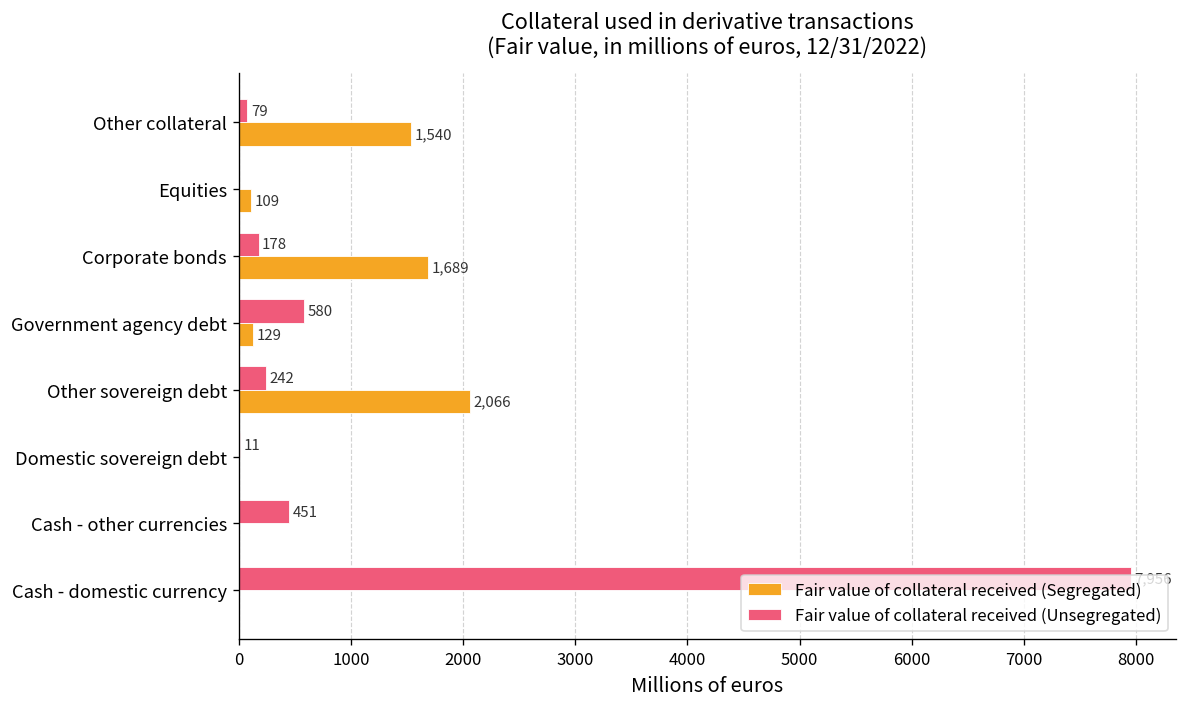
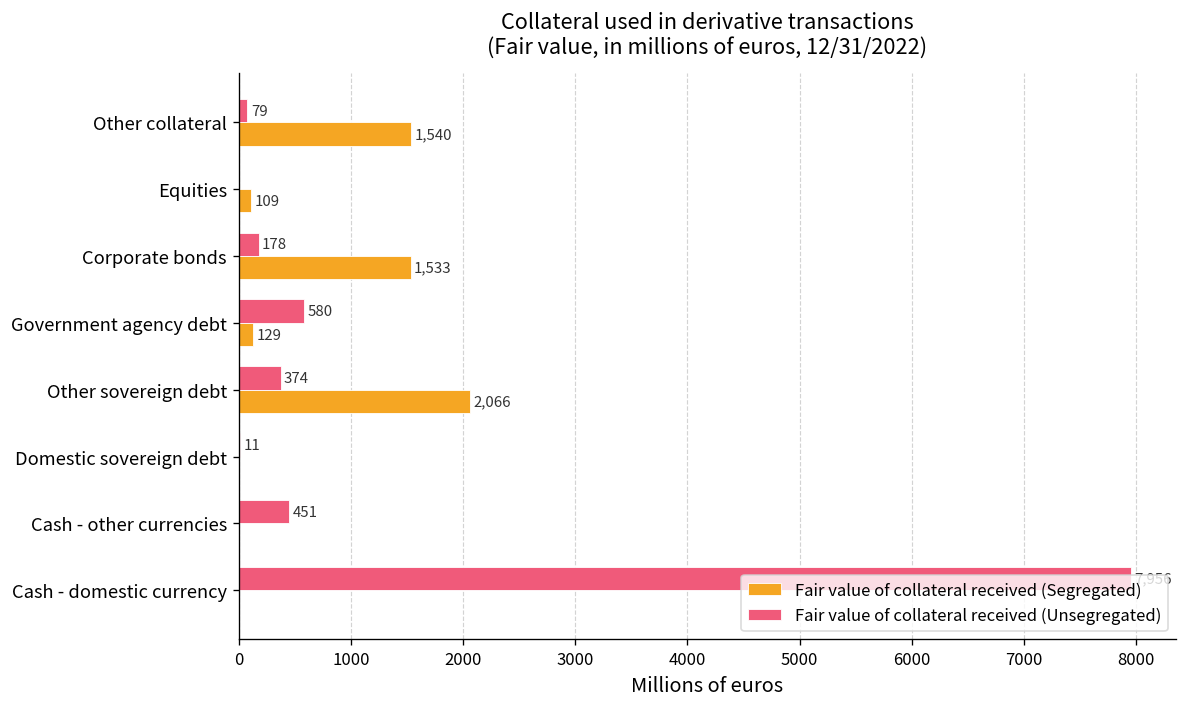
Fair value of collateral received (Segregated), Corporate bonds: 1,689 -> 1,533
Fair value of collateral received (Unsegregated), Other sovereign debt: 242 -> 374
